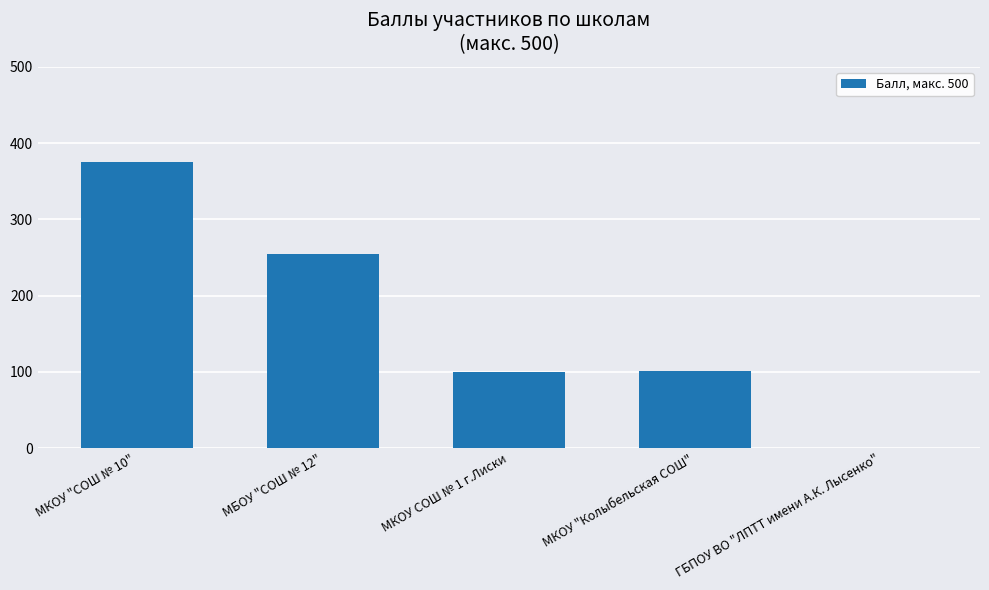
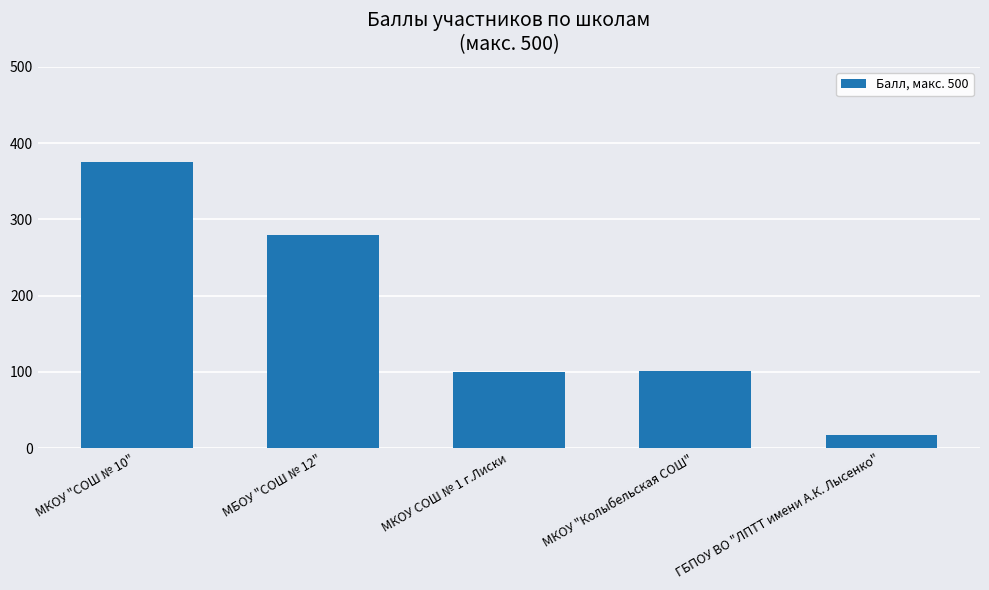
МБОУ "СОШ № 12": 260 -> 280
ГБПОУ ВО "ЛПТТ имени А.К. Лысенко": 0 -> 20
